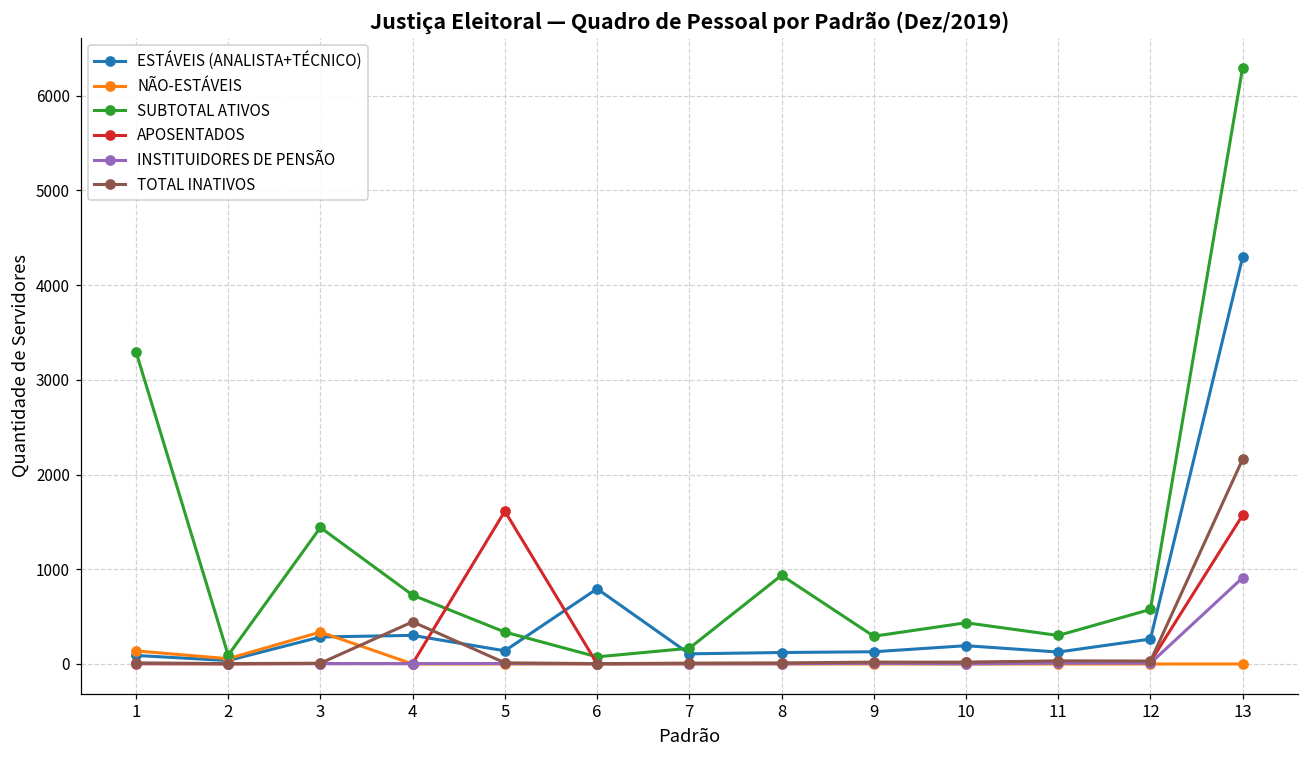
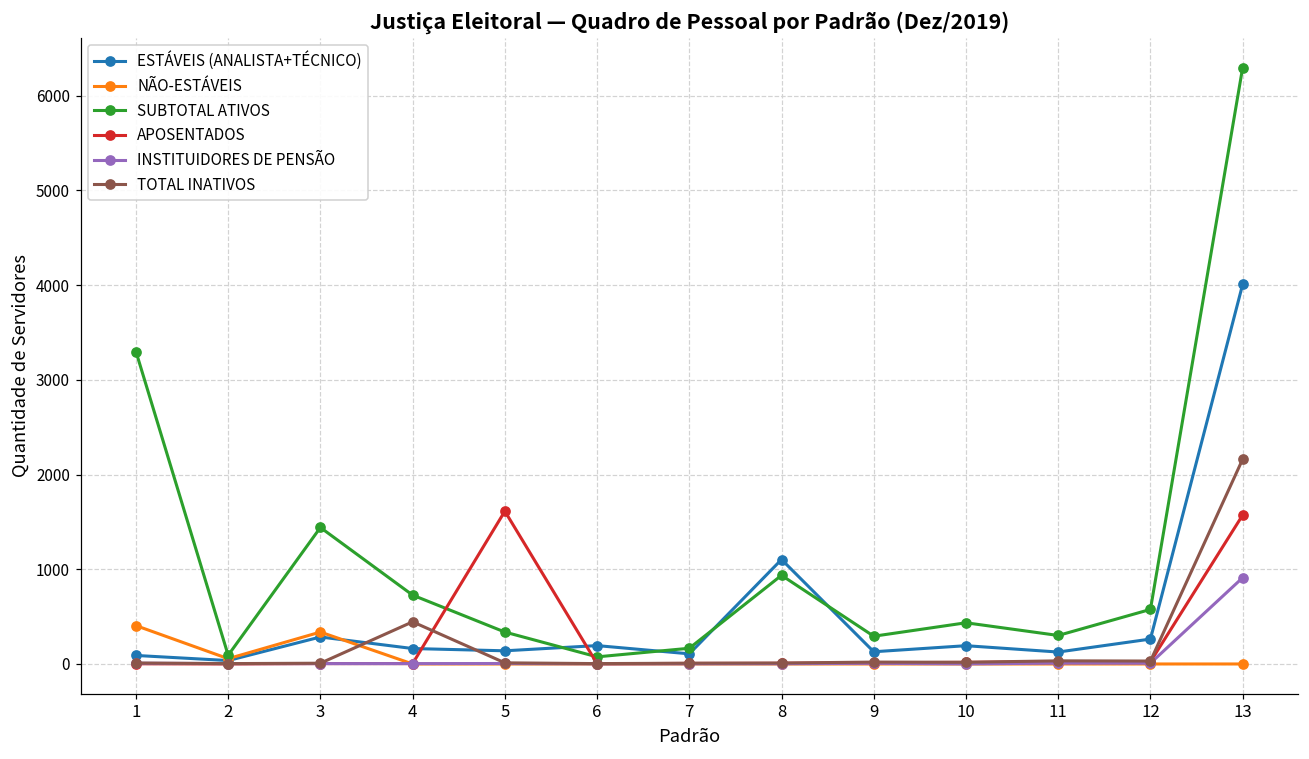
NÃO-ESTÁVEIS, 1: 100 -> 400
ESTÁVEIS (ANALISTA+TÉCNICO), 4: 300 -> 200
ESTÁVEIS (ANALISTA+TÉCNICO), 6: 800 -> 200
ESTÁVEIS (ANALISTA+TÉCNICO), 8: 100 -> 1100
ESTÁVEIS (ANALISTA+TÉCNICO), 13: 4300 -> 4000
